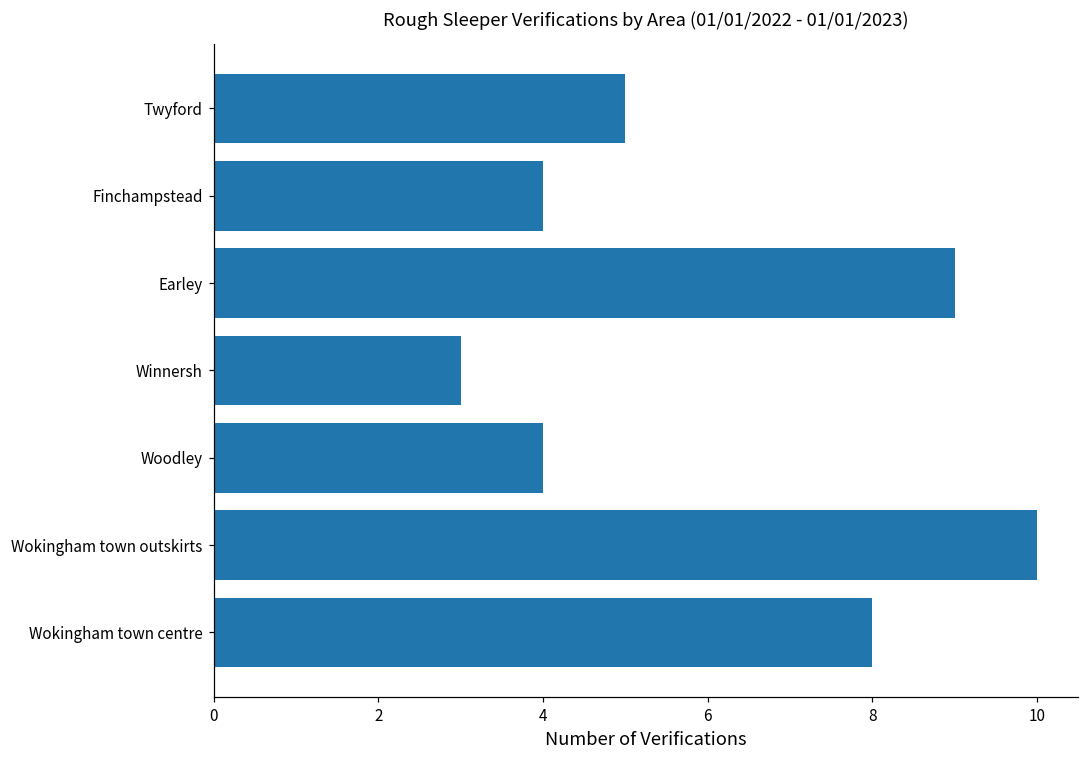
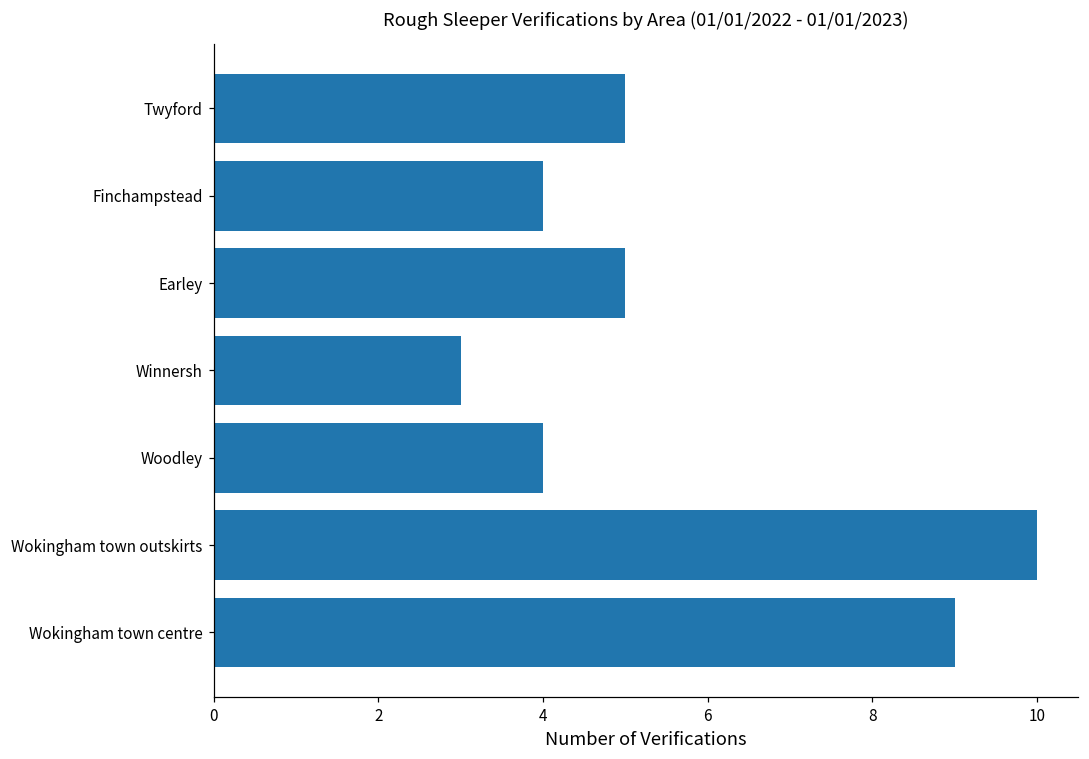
Earley: 9 -> 5
Wokingham town centre: 8 -> 9
